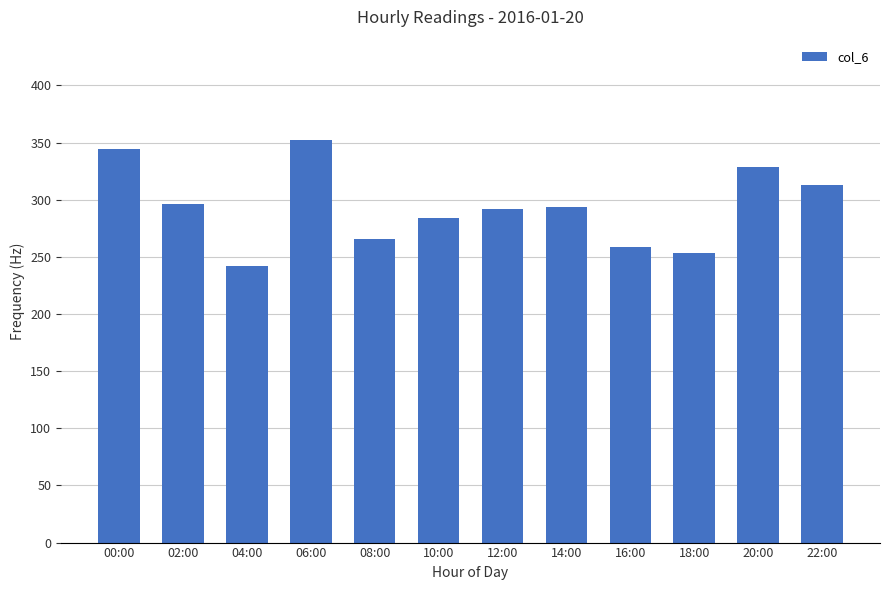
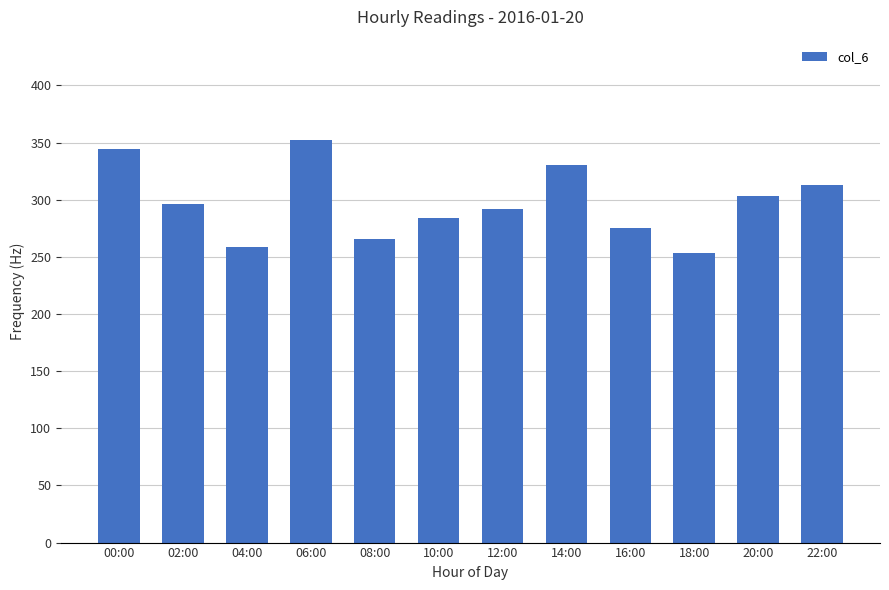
04:00: 242 -> 259
14:00: 294 -> 330
16:00: 259 -> 275
20:00: 329 -> 303
